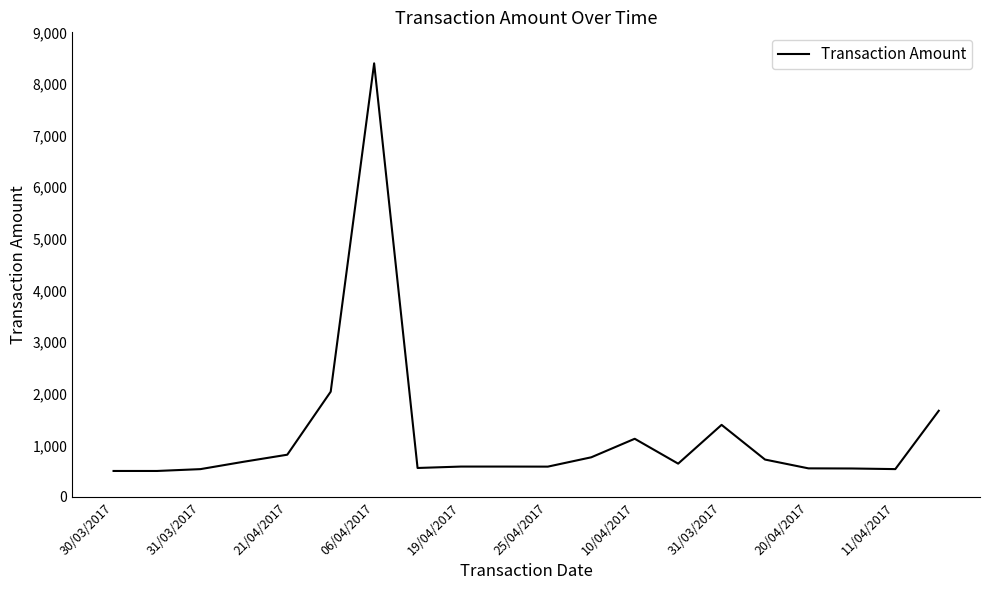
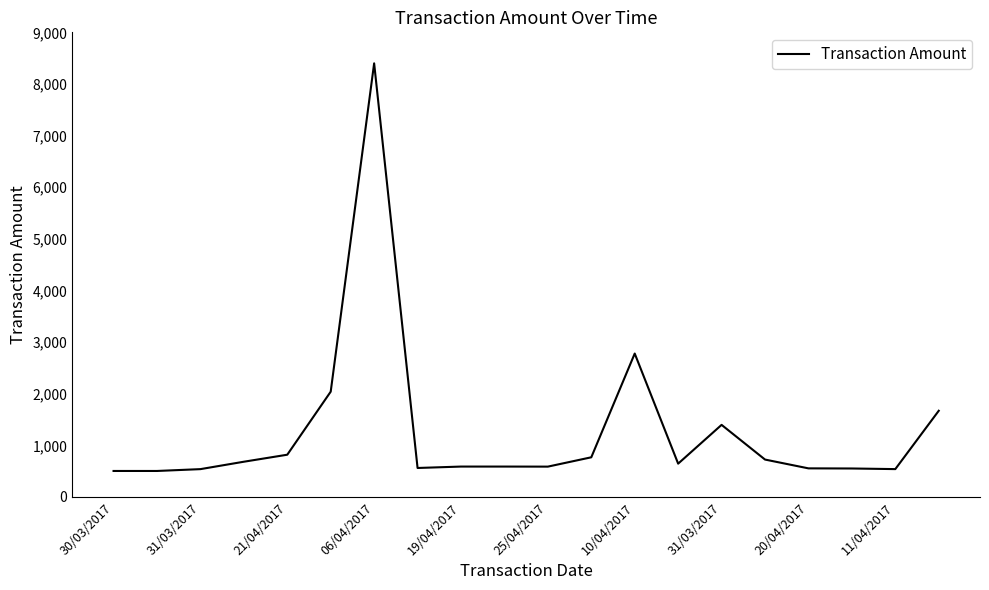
10/04/2017: 1,100 -> 2,800
